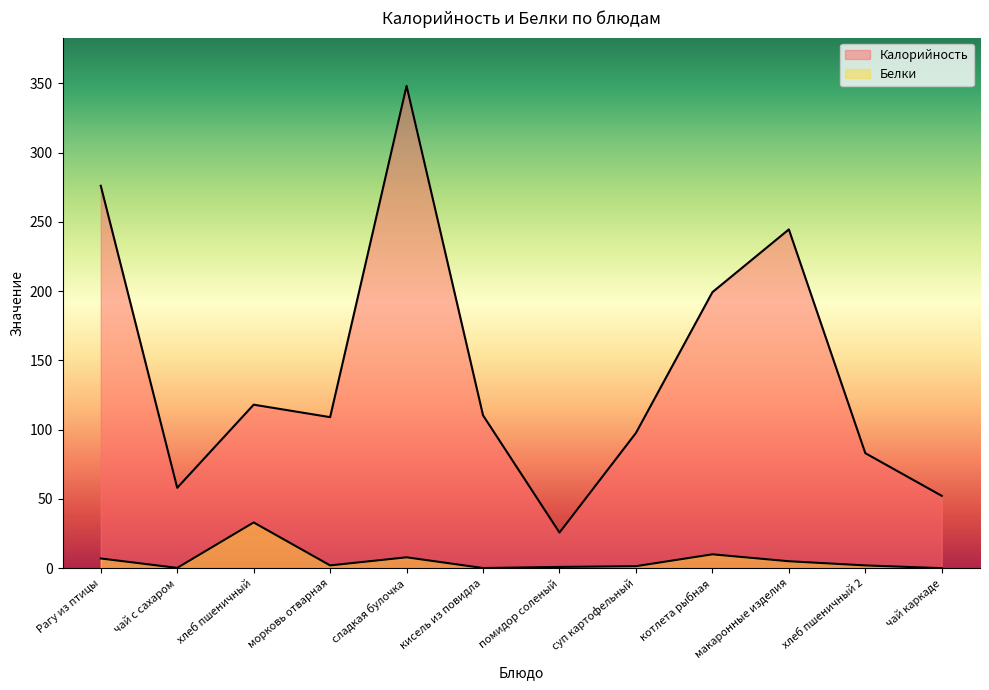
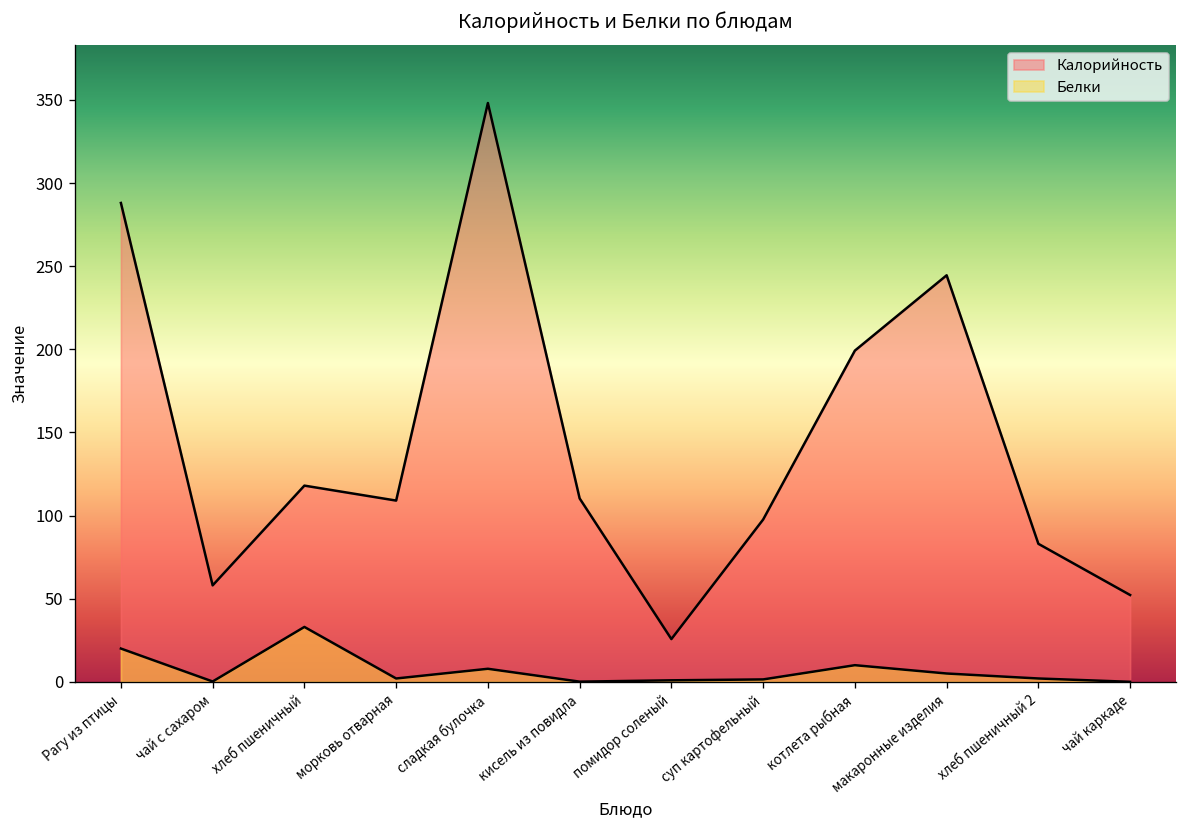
Калорийность, Рагу из птицы: 276 -> 288
Белки, Рагу из птицы: 7 -> 20
